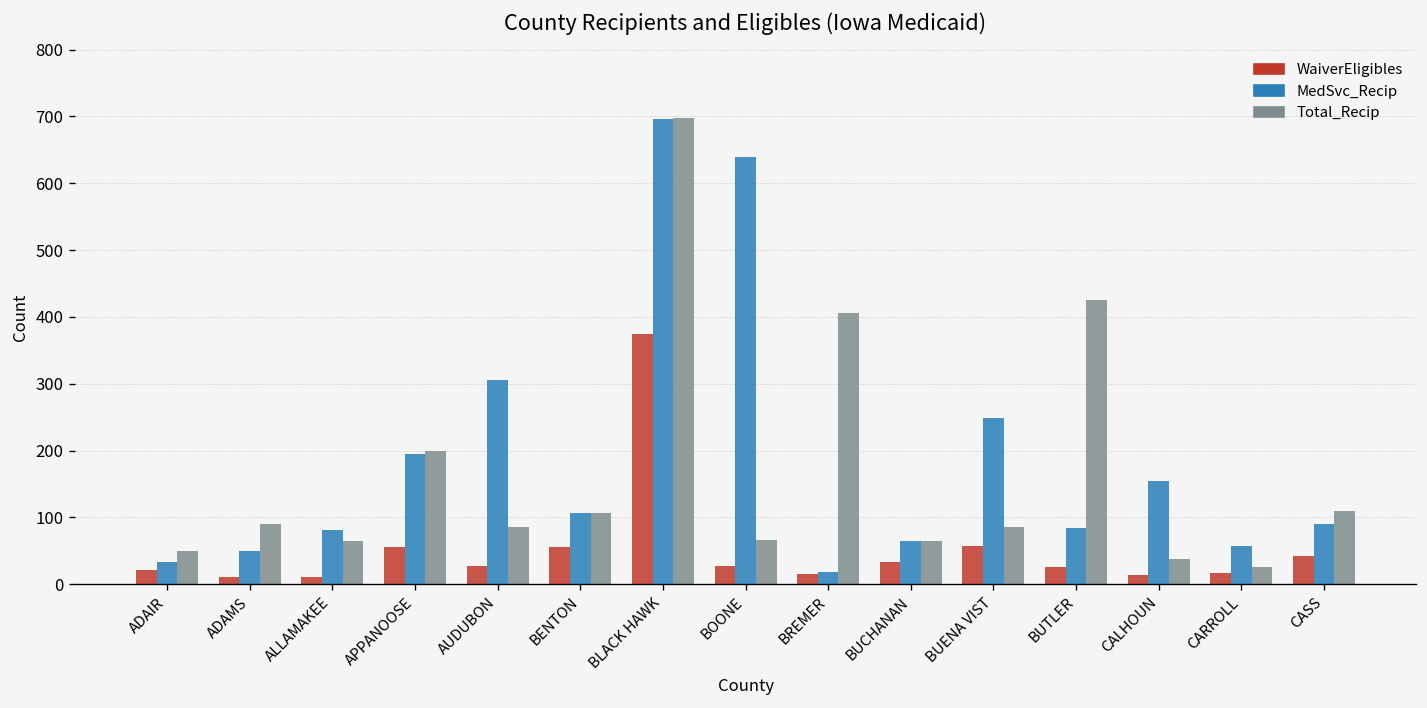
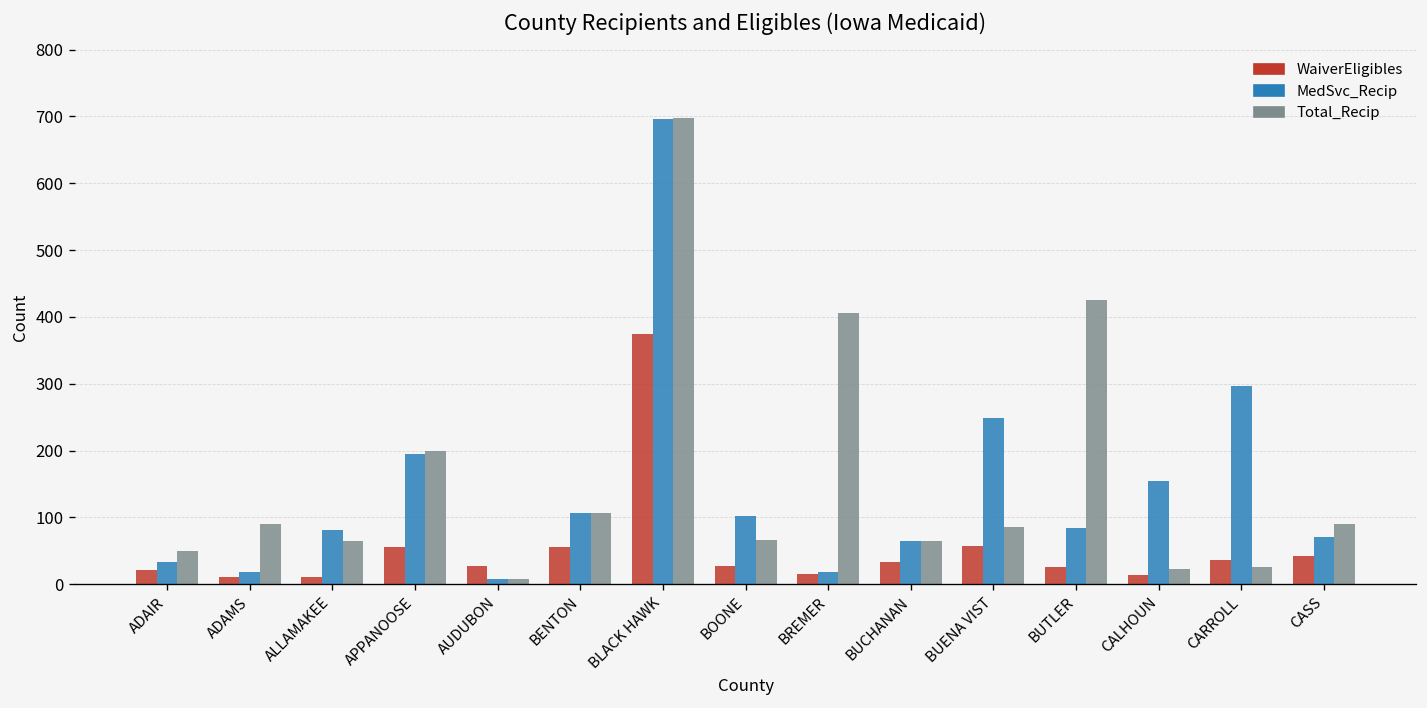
MedSvc_Recip, ADAMS: 50 -> 20
MedSvc_Recip, AUDUBON: 310 -> 10
Total_Recip, AUDUBON: 90 -> 10
MedSvc_Recip, BOONE: 640 -> 100
Total_Recip, CALHOUN: 40 -> 20
WaiverEligibles, CARROLL: 20 -> 40
MedSvc_Recip, CARROLL: 60 -> 300
MedSvc_Recip, CASS: 90 -> 70
Total_Recip, CASS: 110 -> 90
